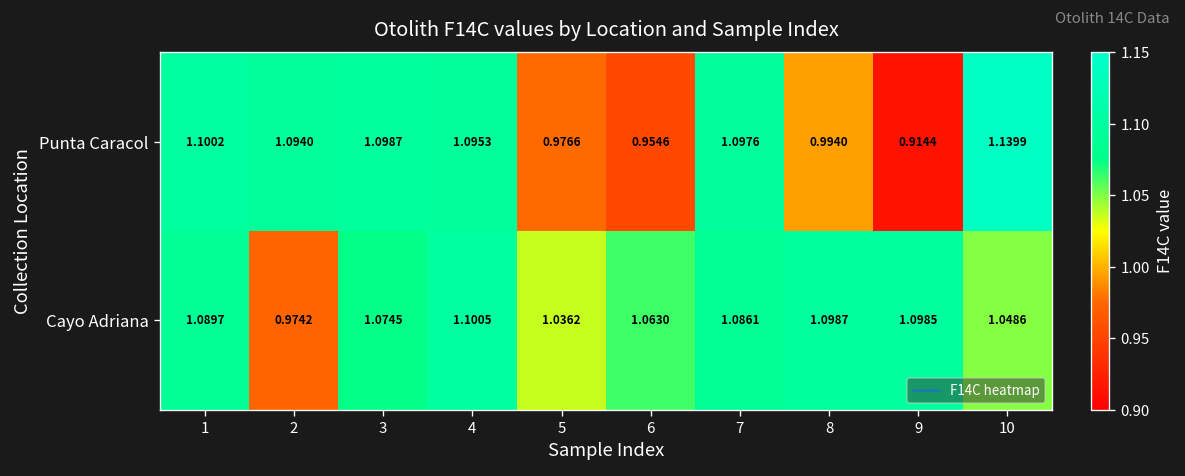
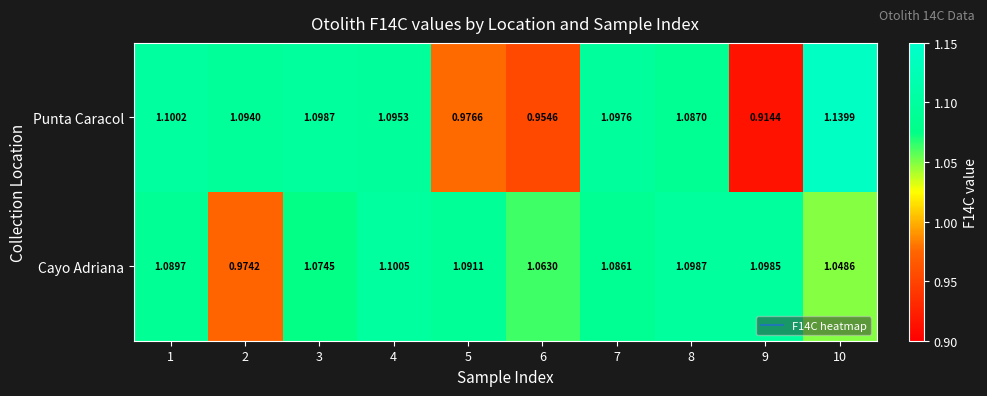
Punta Caracol, 8: 0.9940 -> 1.0870
Cayo Adriana, 5: 1.0362 -> 1.0911
